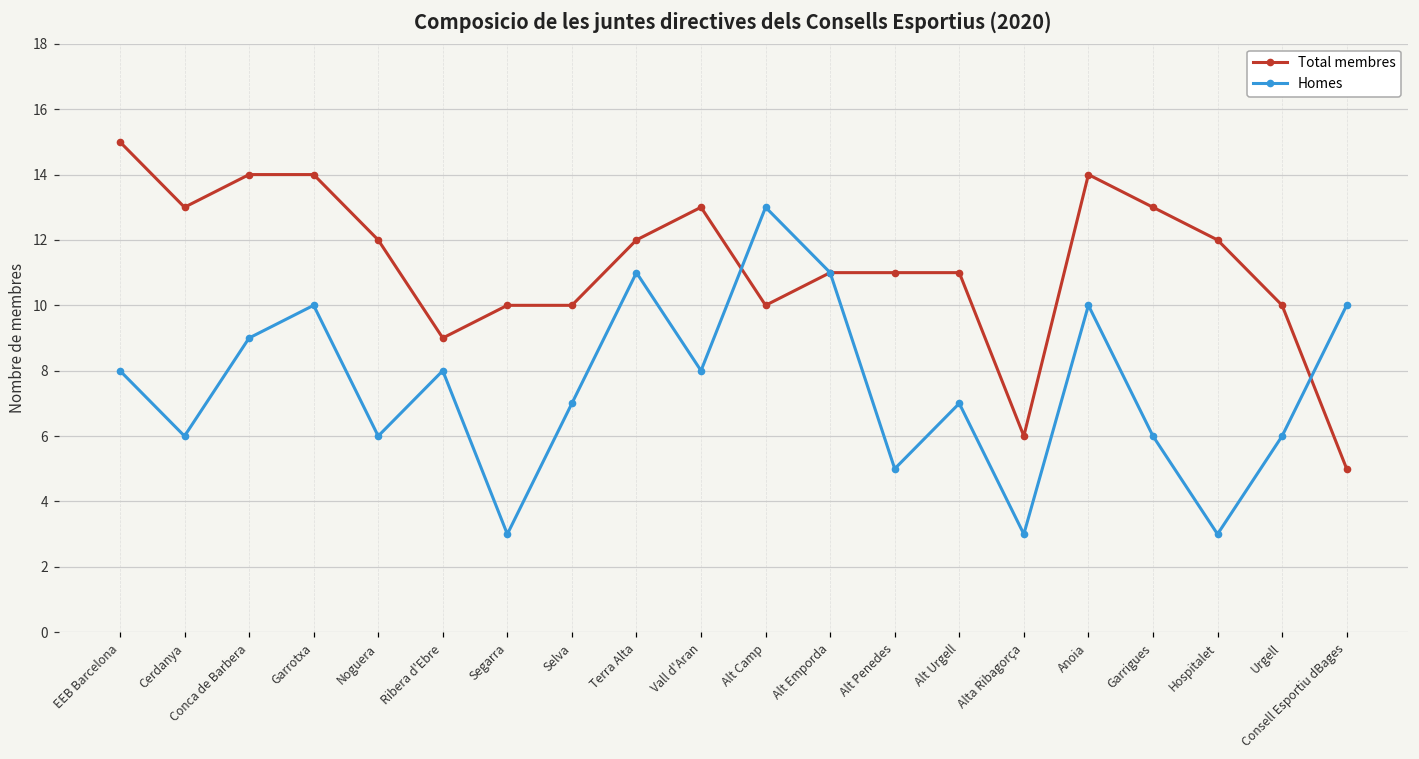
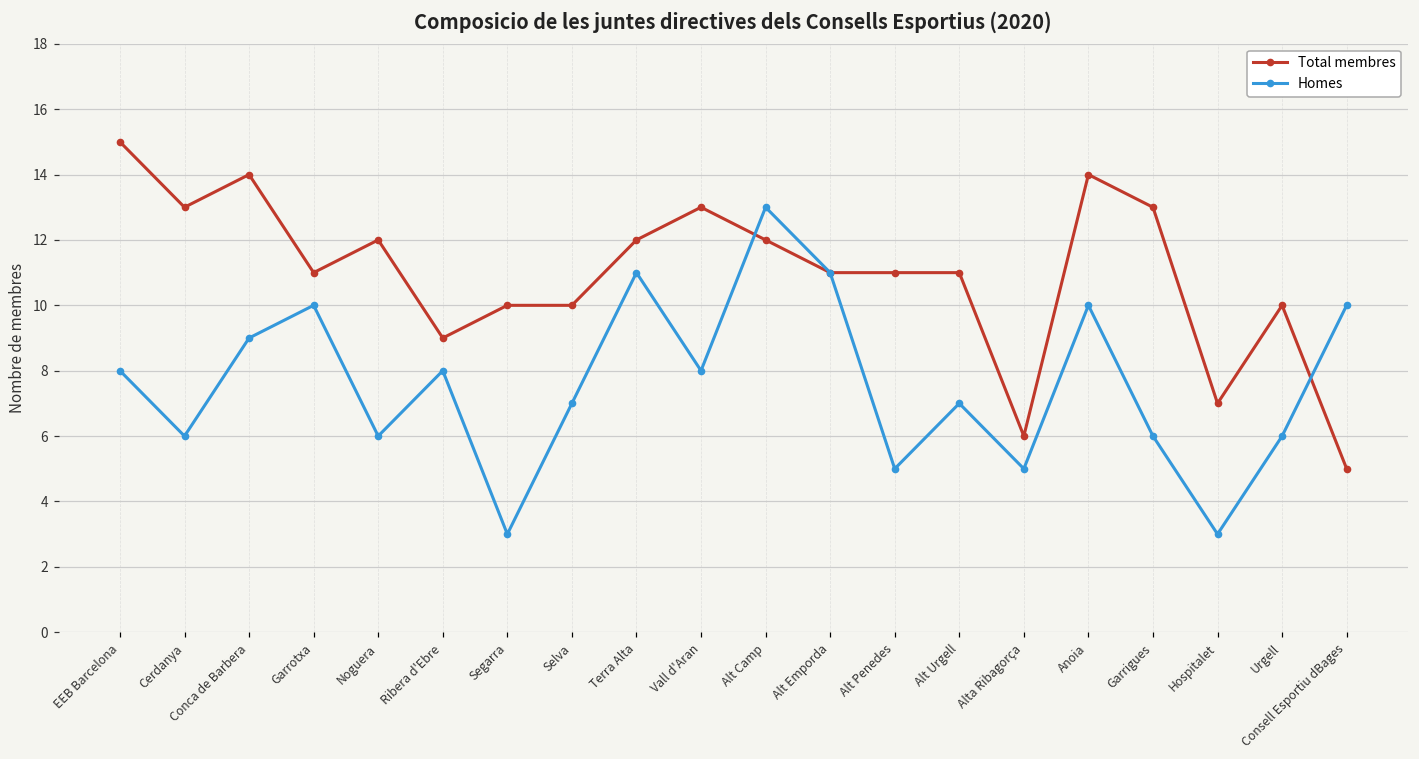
Total membres, Garrotxa: 14 -> 11
Total membres, Alt Camp: 10 -> 12
Homes, Alta Ribagorça: 3 -> 5
Total membres, Hospitalet: 12 -> 7
